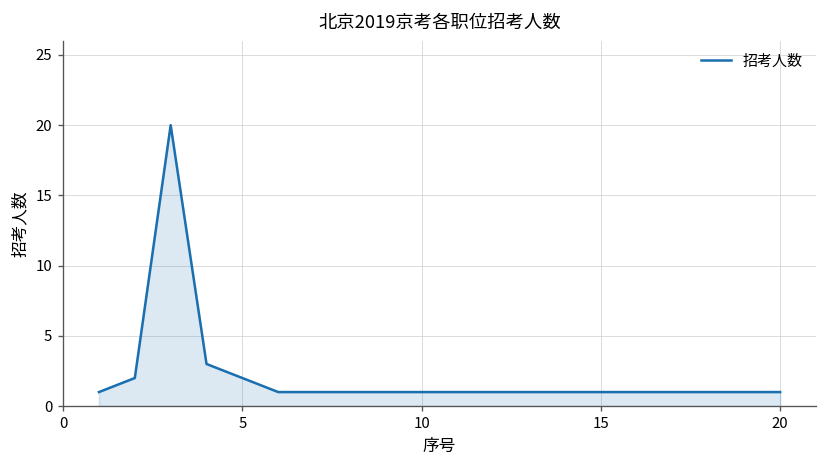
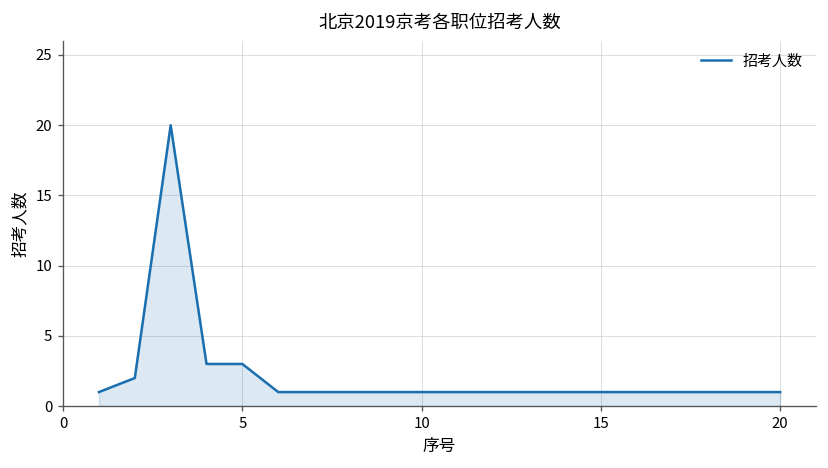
5: 2 -> 3
